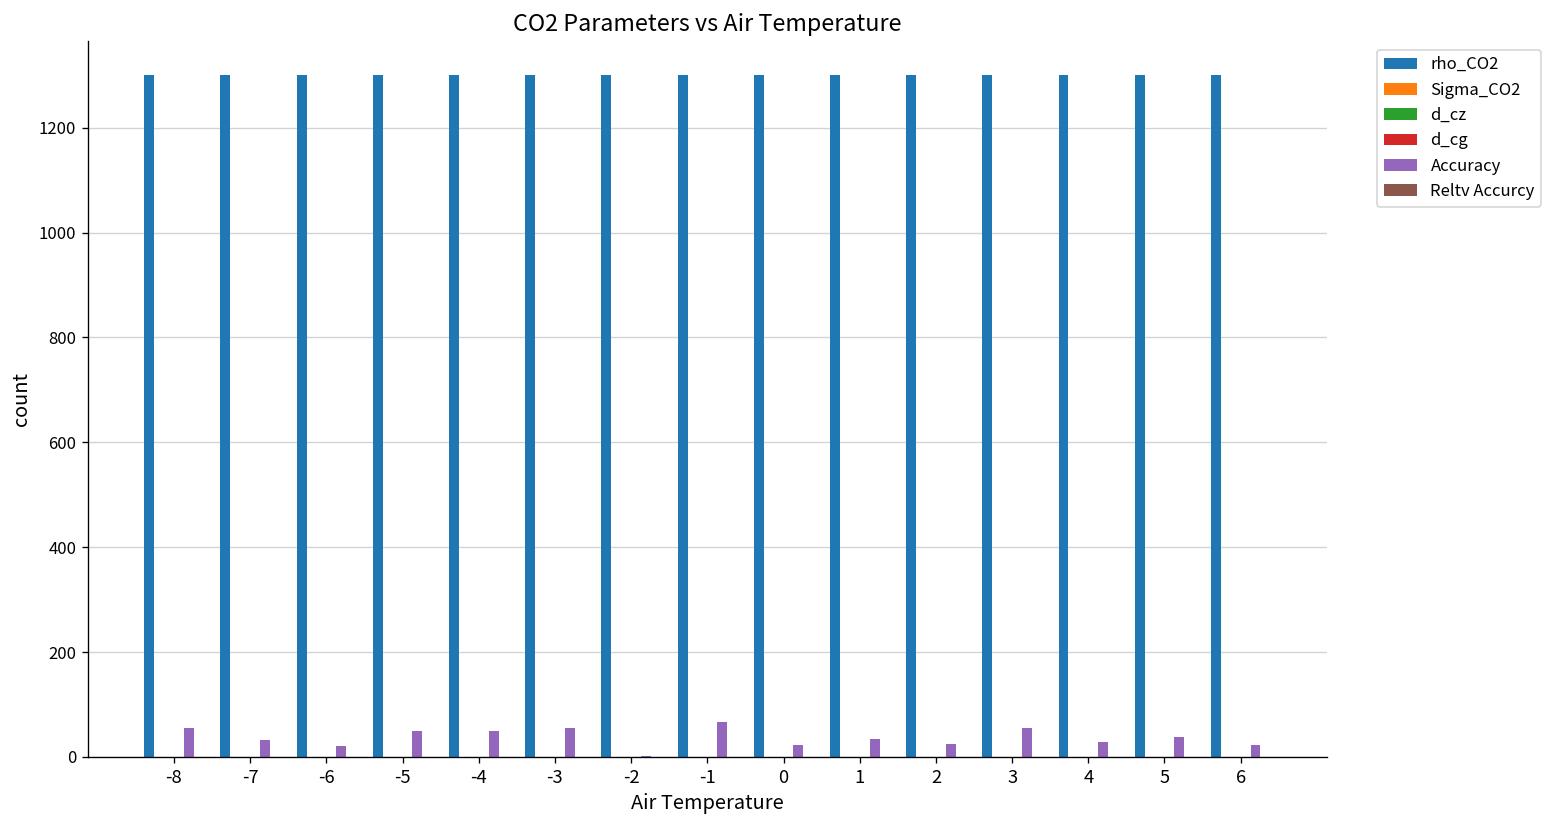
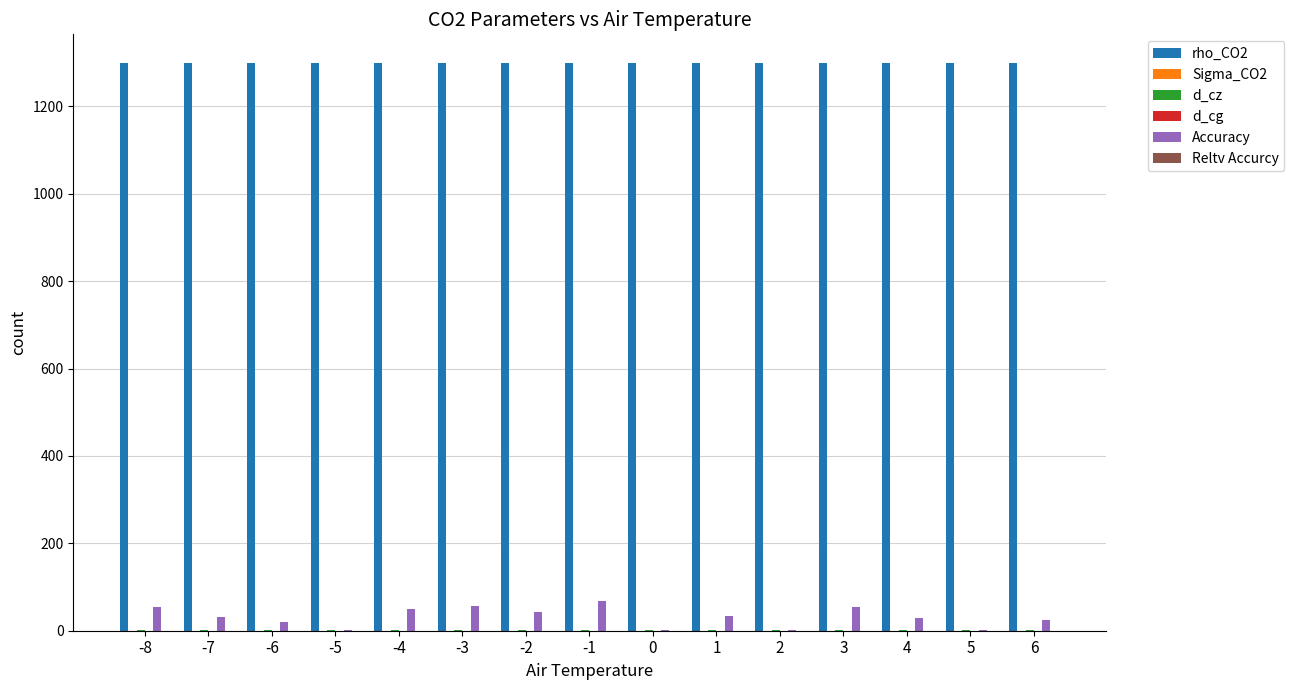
Accuracy, -5: 50 -> 0
Accuracy, -2: 0 -> 40
Accuracy, 0: 20 -> 0
Accuracy, 2: 20 -> 0
Accuracy, 5: 40 -> 0
